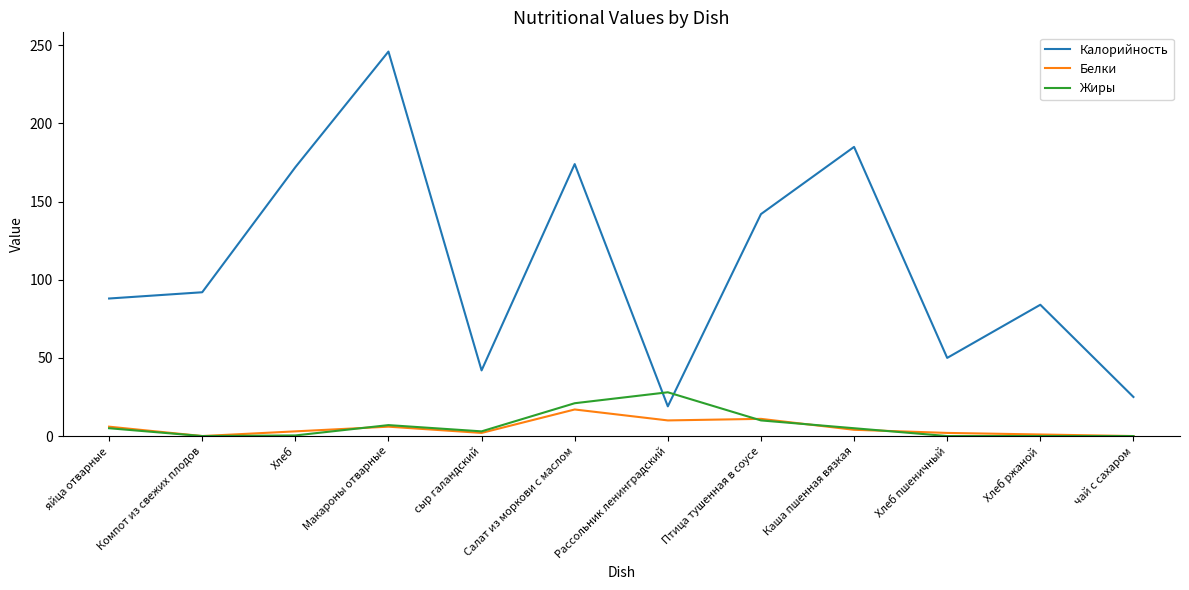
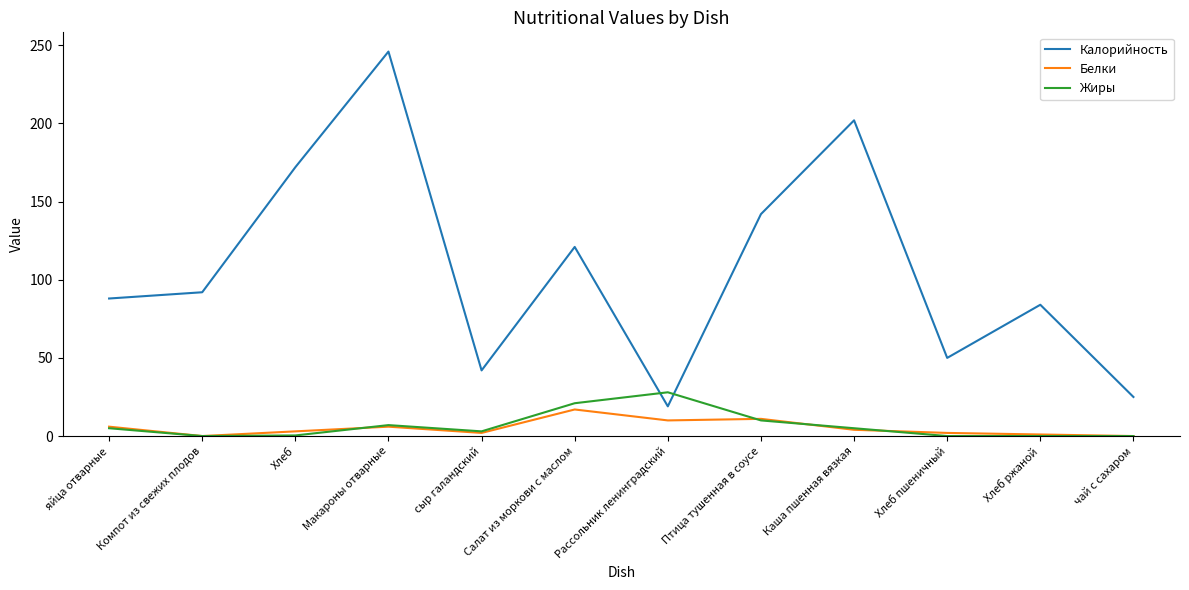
Калорийность, Салат из моркови с маслом: 174 -> 121
Калорийность, Каша пшенная вязкая: 185 -> 202
